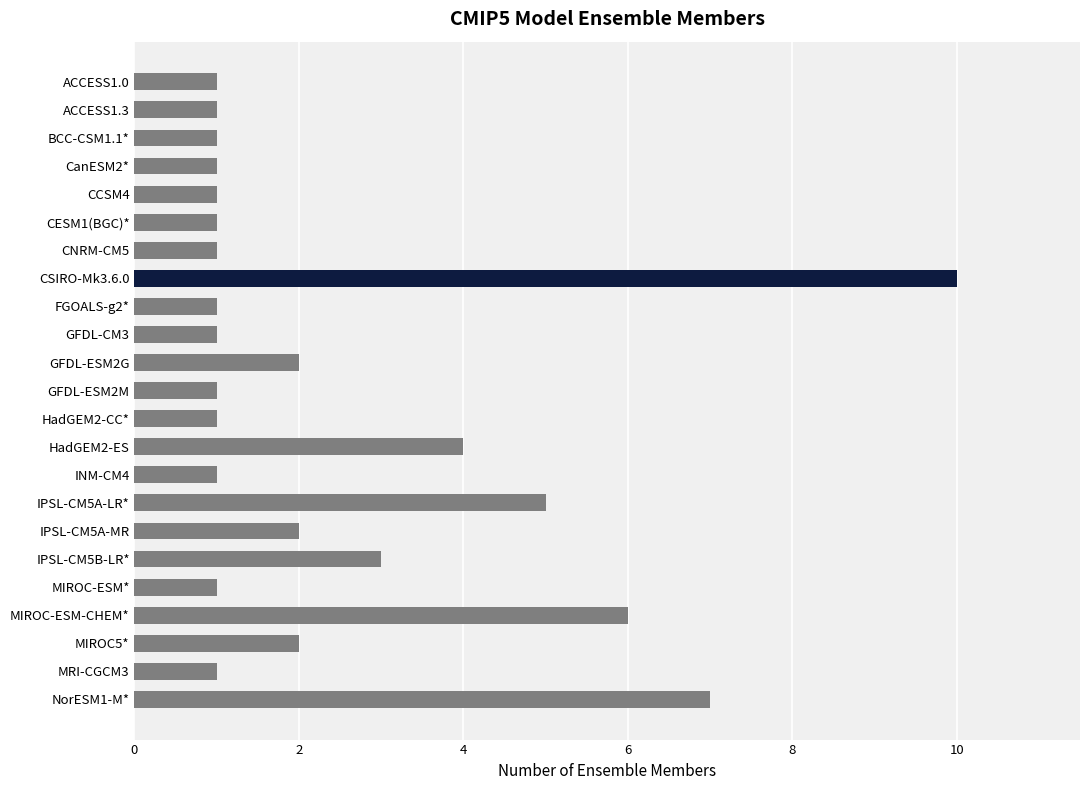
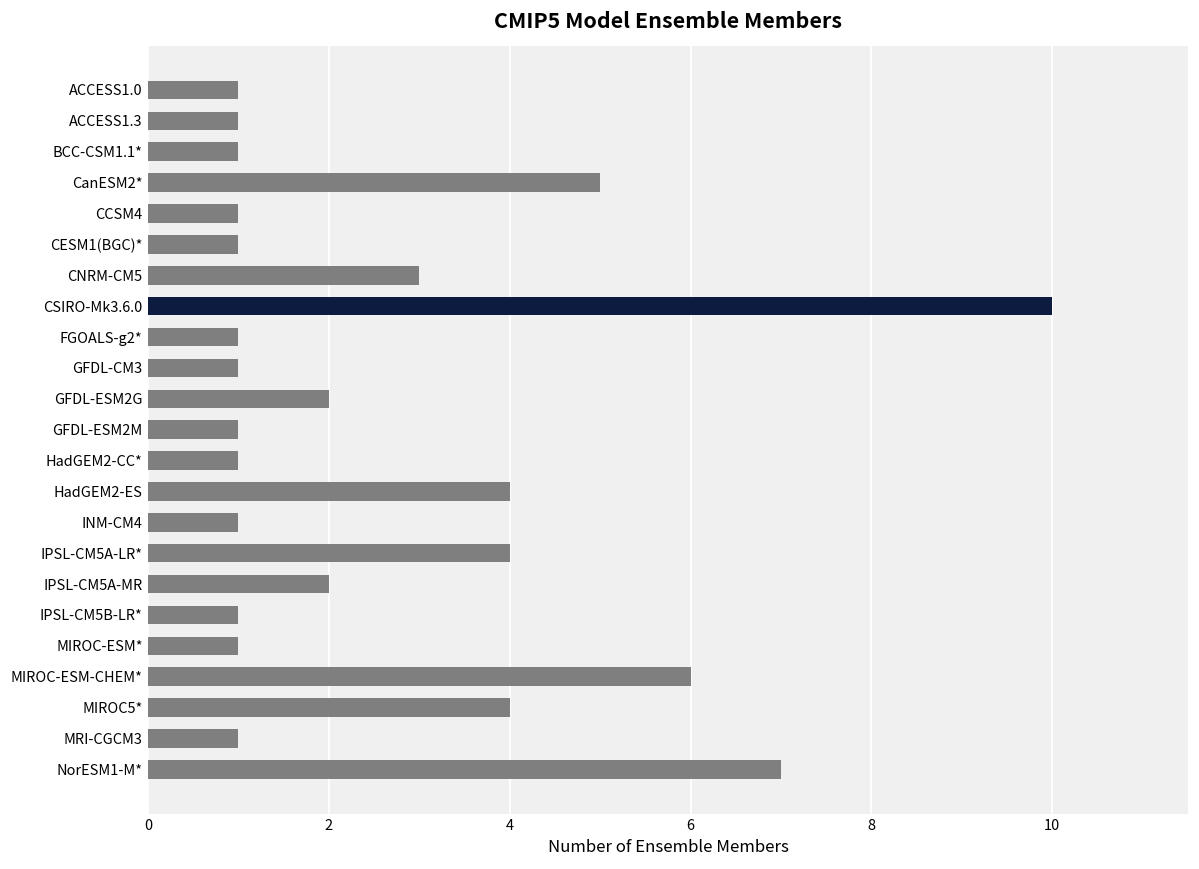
CanESM2*: 1 -> 5
CNRM-CM5: 1 -> 3
IPSL-CM5A-LR*: 5 -> 4
IPSL-CM5B-LR*: 3 -> 1
MIROC5*: 2 -> 4
